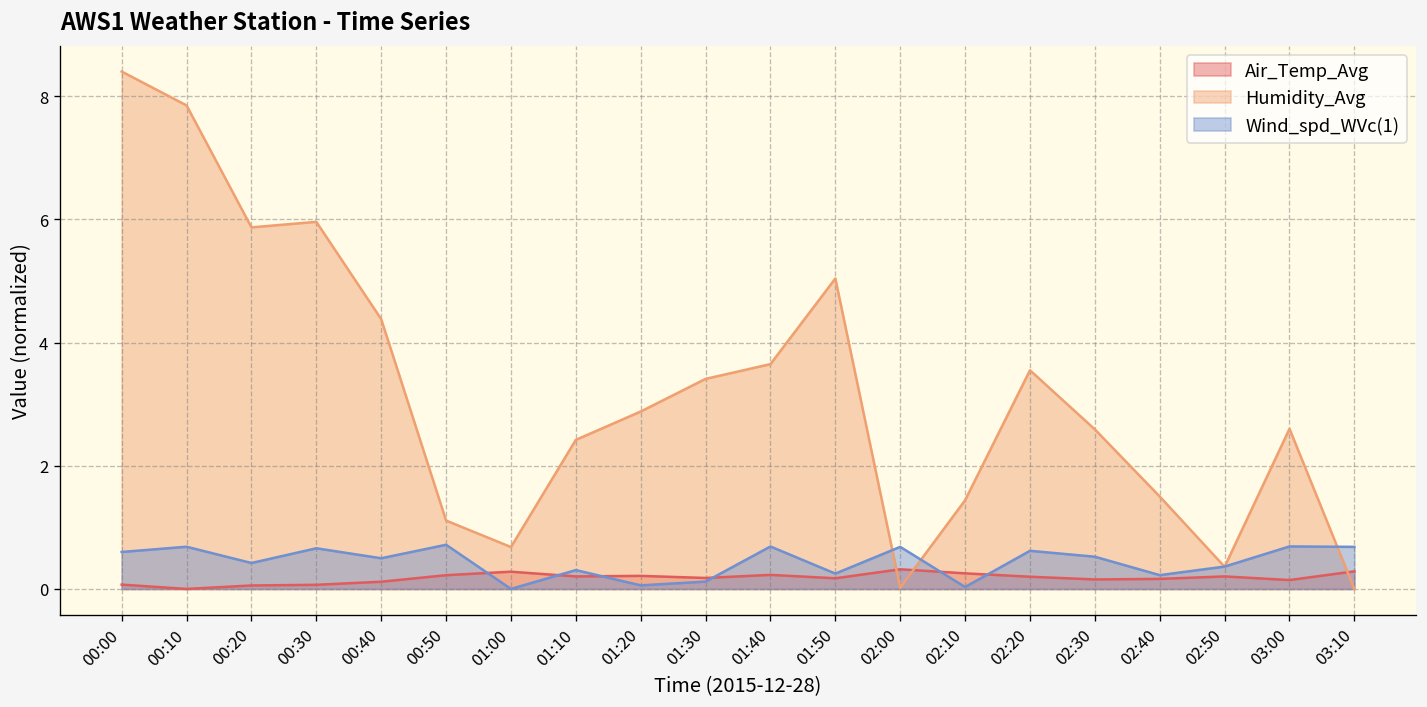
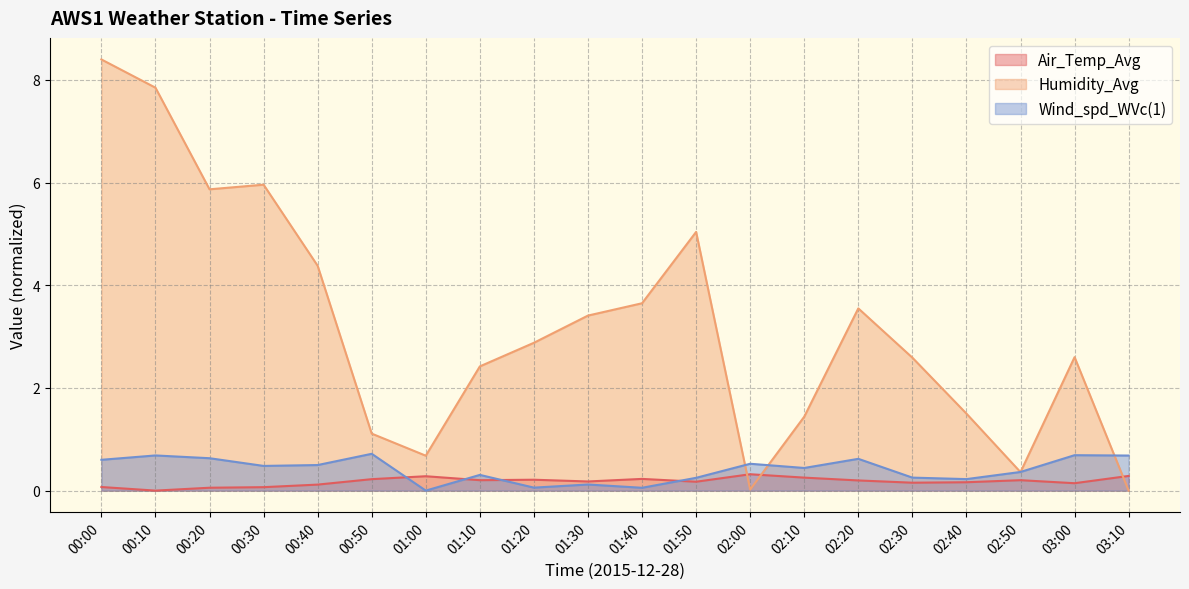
Wind_spd_WVc(1), 00:20: 0.4 -> 0.6
Wind_spd_WVc(1), 00:30: 0.7 -> 0.5
Wind_spd_WVc(1), 01:40: 0.7 -> 0.1
Wind_spd_WVc(1), 02:00: 0.7 -> 0.5
Wind_spd_WVc(1), 02:10: 0.0 -> 0.4
Wind_spd_WVc(1), 02:30: 0.5 -> 0.3
